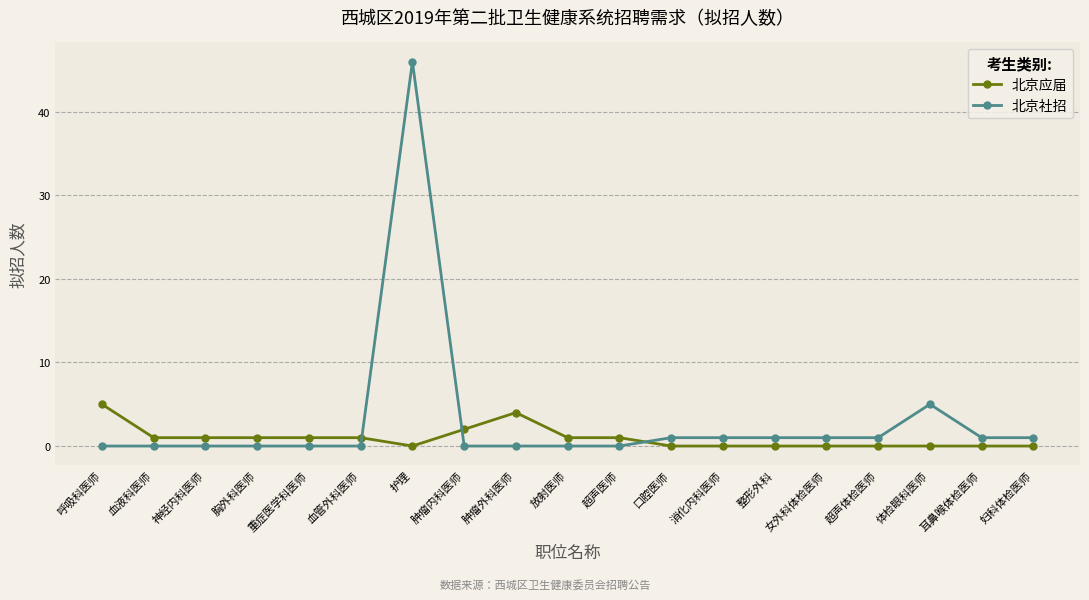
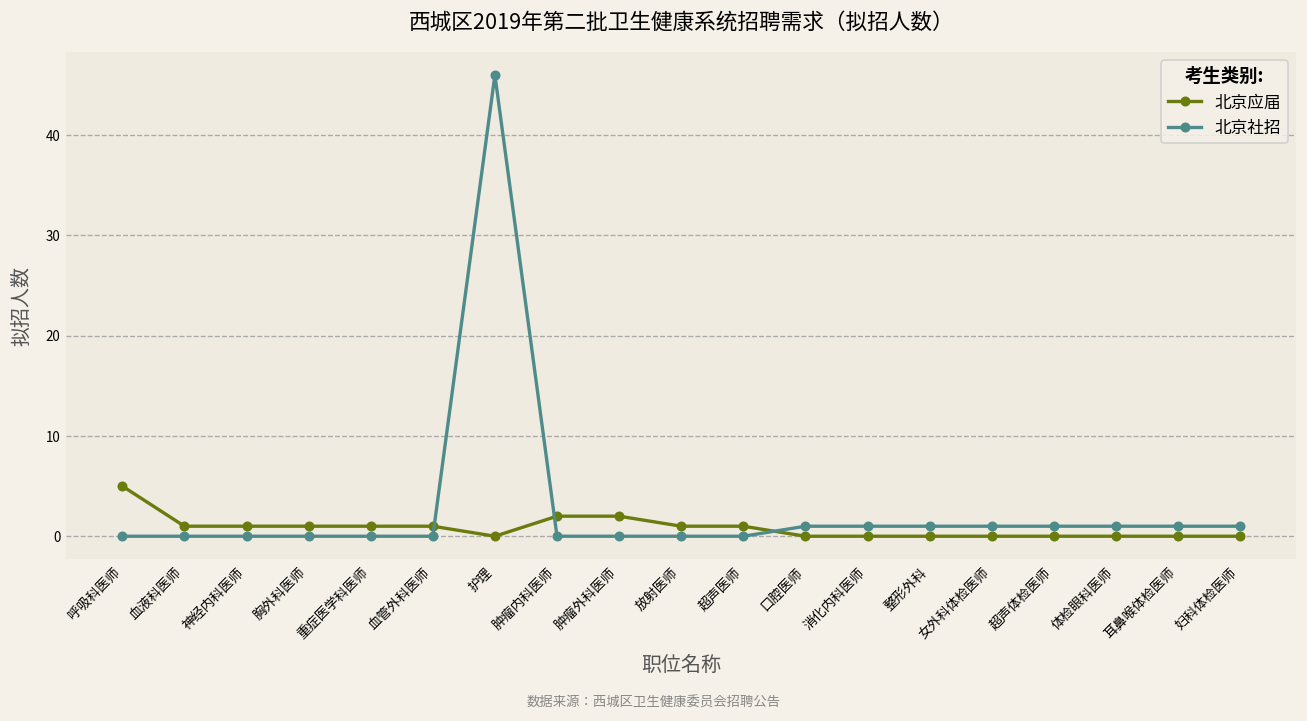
北京应届, 肿瘤外科医师: 4 -> 2
北京社招, 体检眼科医师: 5 -> 1
